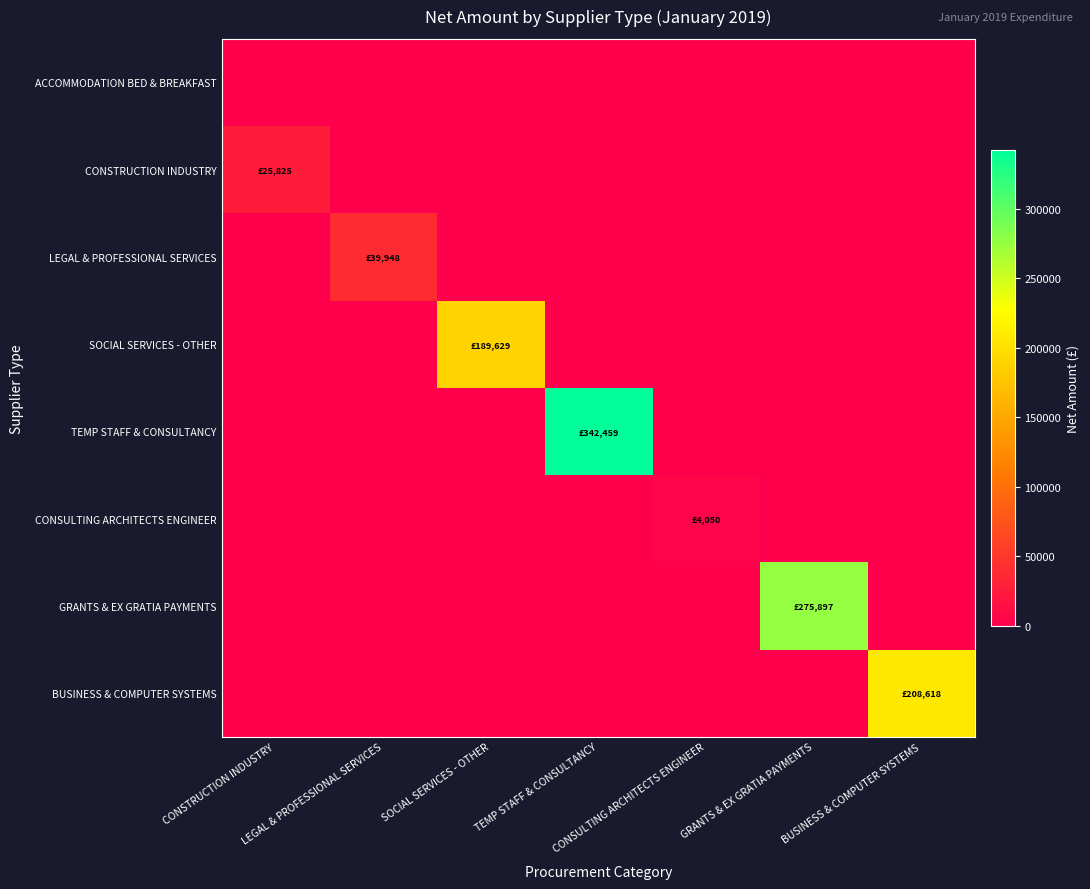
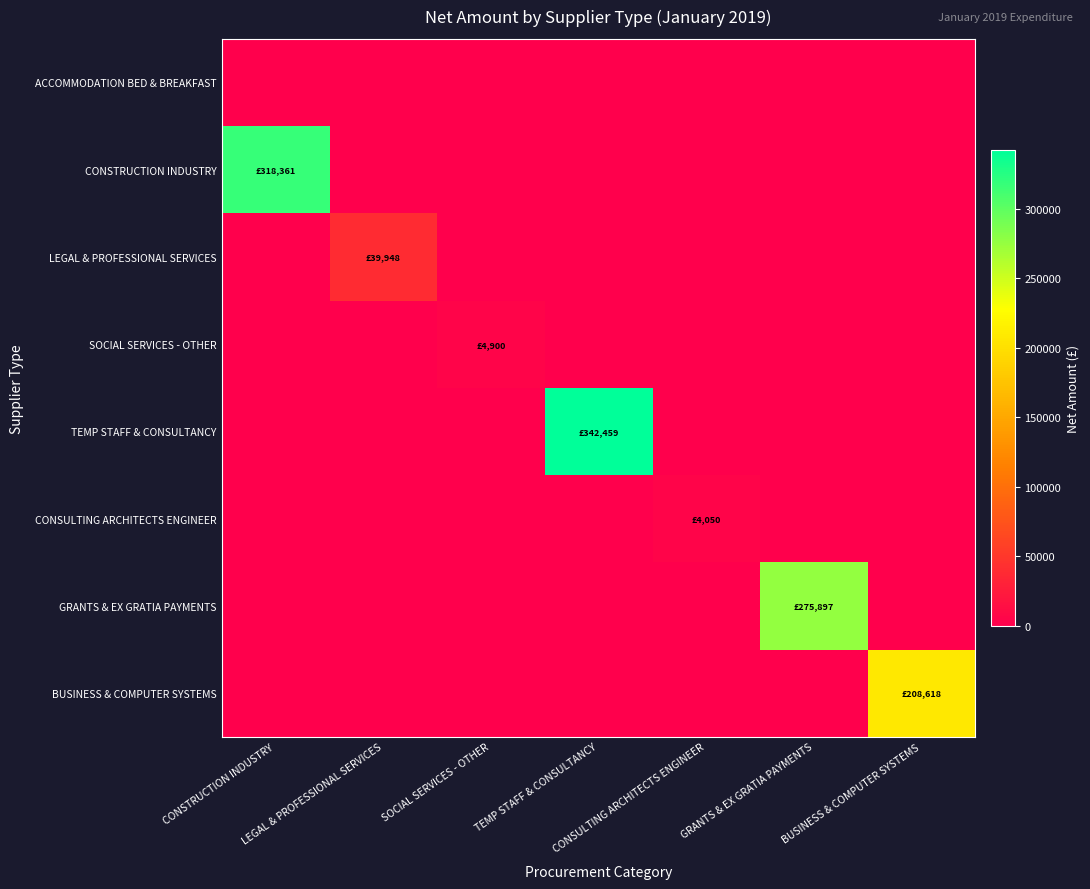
CONSTRUCTION INDUSTRY, CONSTRUCTION INDUSTRY: £25,825 -> £318,361
SOCIAL SERVICES - OTHER, SOCIAL SERVICES - OTHER: £189,629 -> £4,900
